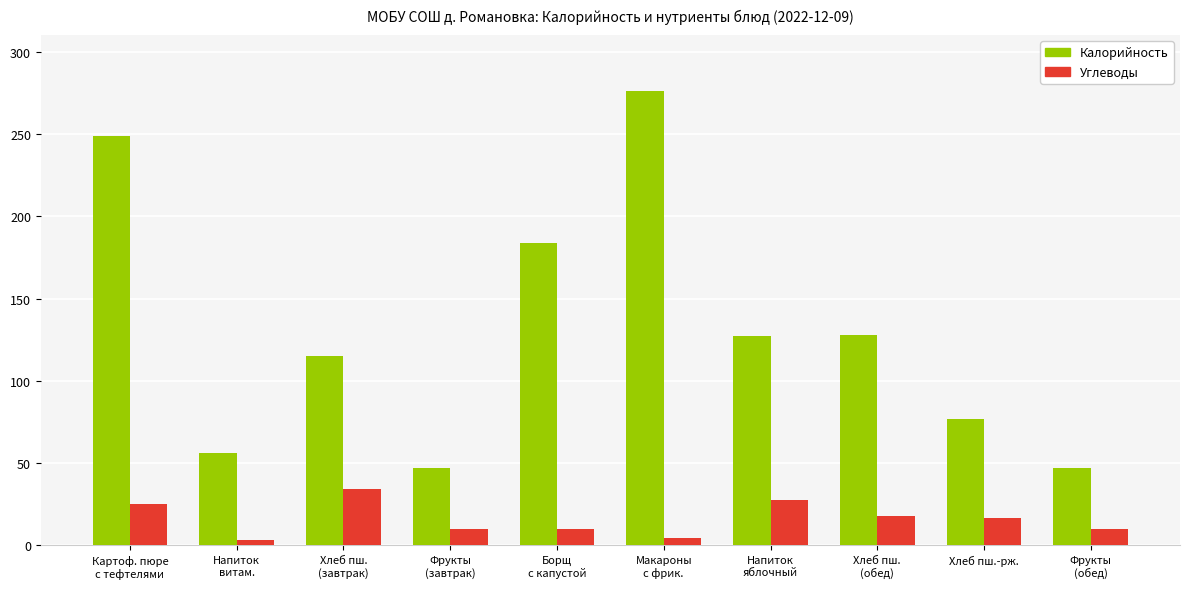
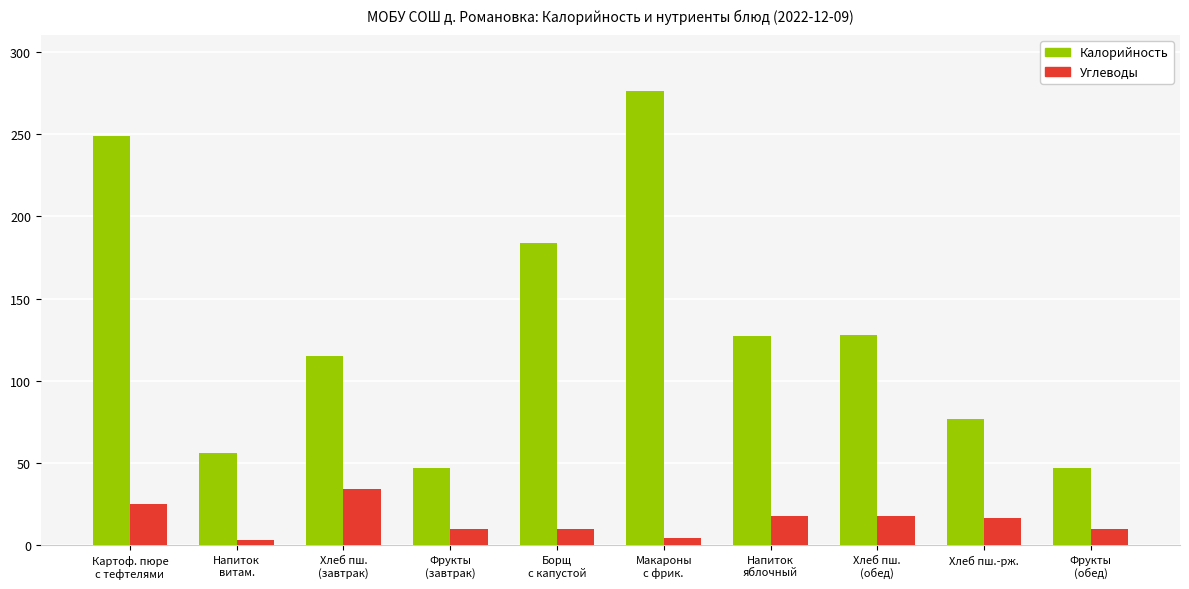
Углеводы, Напиток яблочный: 28 -> 18
